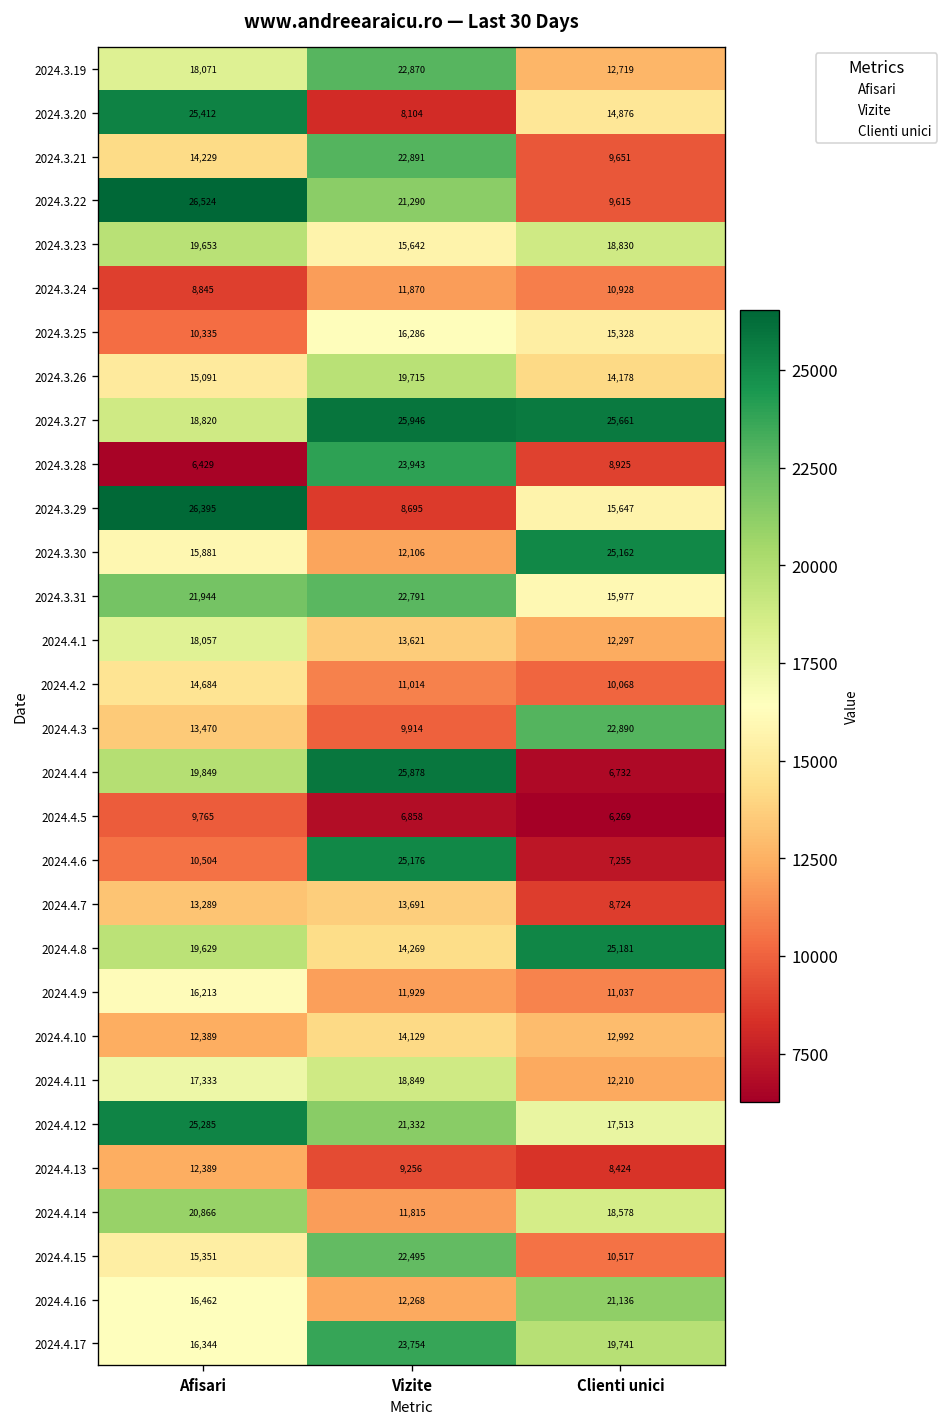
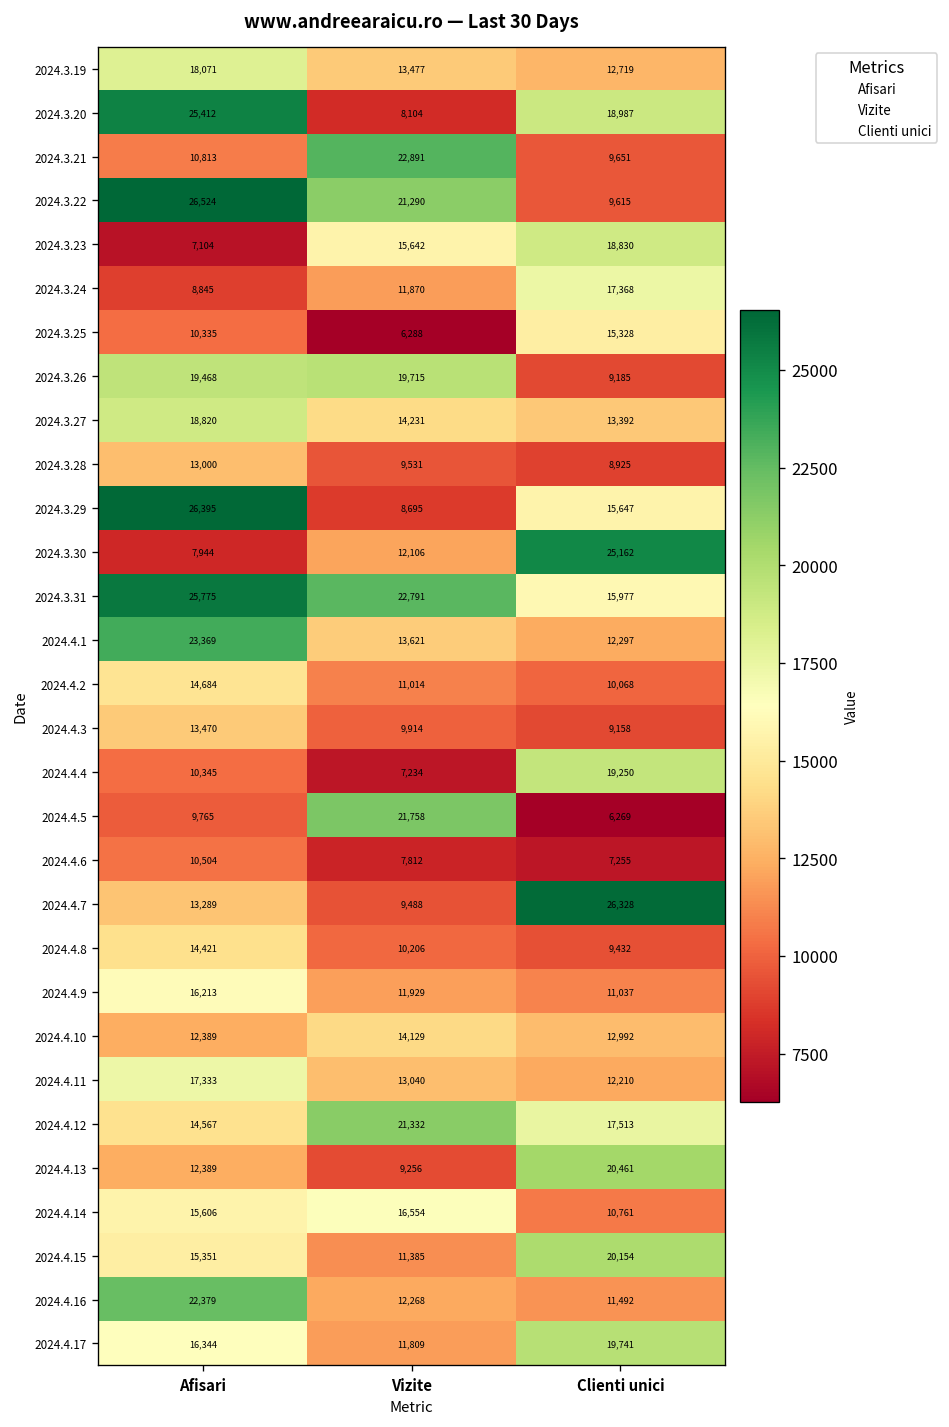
2024.3.19, Vizite: 22,870 -> 13,477
2024.3.20, Clienti unici: 14,876 -> 18,987
2024.3.21, Afisari: 14,229 -> 10,813
2024.3.23, Afisari: 19,653 -> 7,104
2024.3.24, Clienti unici: 10,928 -> 17,368
2024.3.25, Vizite: 16,286 -> 6,288
2024.3.26, Afisari: 15,091 -> 19,468
2024.3.26, Clienti unici: 14,178 -> 9,185
2024.3.27, Vizite: 25,946 -> 14,231
2024.3.27, Clienti unici: 25,661 -> 13,392
2024.3.28, Afisari: 6,429 -> 13,000
2024.3.28, Vizite: 23,943 -> 9,531
2024.3.30, Afisari: 15,881 -> 7,944
2024.3.31, Afisari: 21,944 -> 25,775
2024.4.1, Afisari: 18,057 -> 23,369
2024.4.3, Clienti unici: 22,890 -> 9,158
2024.4.4, Afisari: 19,849 -> 10,345
2024.4.4, Vizite: 25,878 -> 7,234
2024.4.4, Clienti unici: 6,732 -> 19,250
2024.4.5, Vizite: 6,858 -> 21,758
2024.4.6, Vizite: 25,176 -> 7,812
2024.4.7, Vizite: 13,691 -> 9,488
2024.4.7, Clienti unici: 8,724 -> 26,328
2024.4.8, Afisari: 19,629 -> 14,421
2024.4.8, Vizite: 14,269 -> 10,206
2024.4.8, Clienti unici: 25,181 -> 9,432
2024.4.11, Vizite: 18,849 -> 13,040
2024.4.12, Afisari: 25,285 -> 14,567
2024.4.13, Clienti unici: 8,424 -> 20,461
2024.4.14, Afisari: 20,866 -> 15,606
2024.4.14, Vizite: 11,815 -> 16,554
2024.4.14, Clienti unici: 18,578 -> 10,761
2024.4.15, Vizite: 22,495 -> 11,385
2024.4.15, Clienti unici: 10,517 -> 20,154
2024.4.16, Afisari: 16,462 -> 22,379
2024.4.16, Clienti unici: 21,136 -> 11,492
2024.4.17, Vizite: 23,754 -> 11,809
